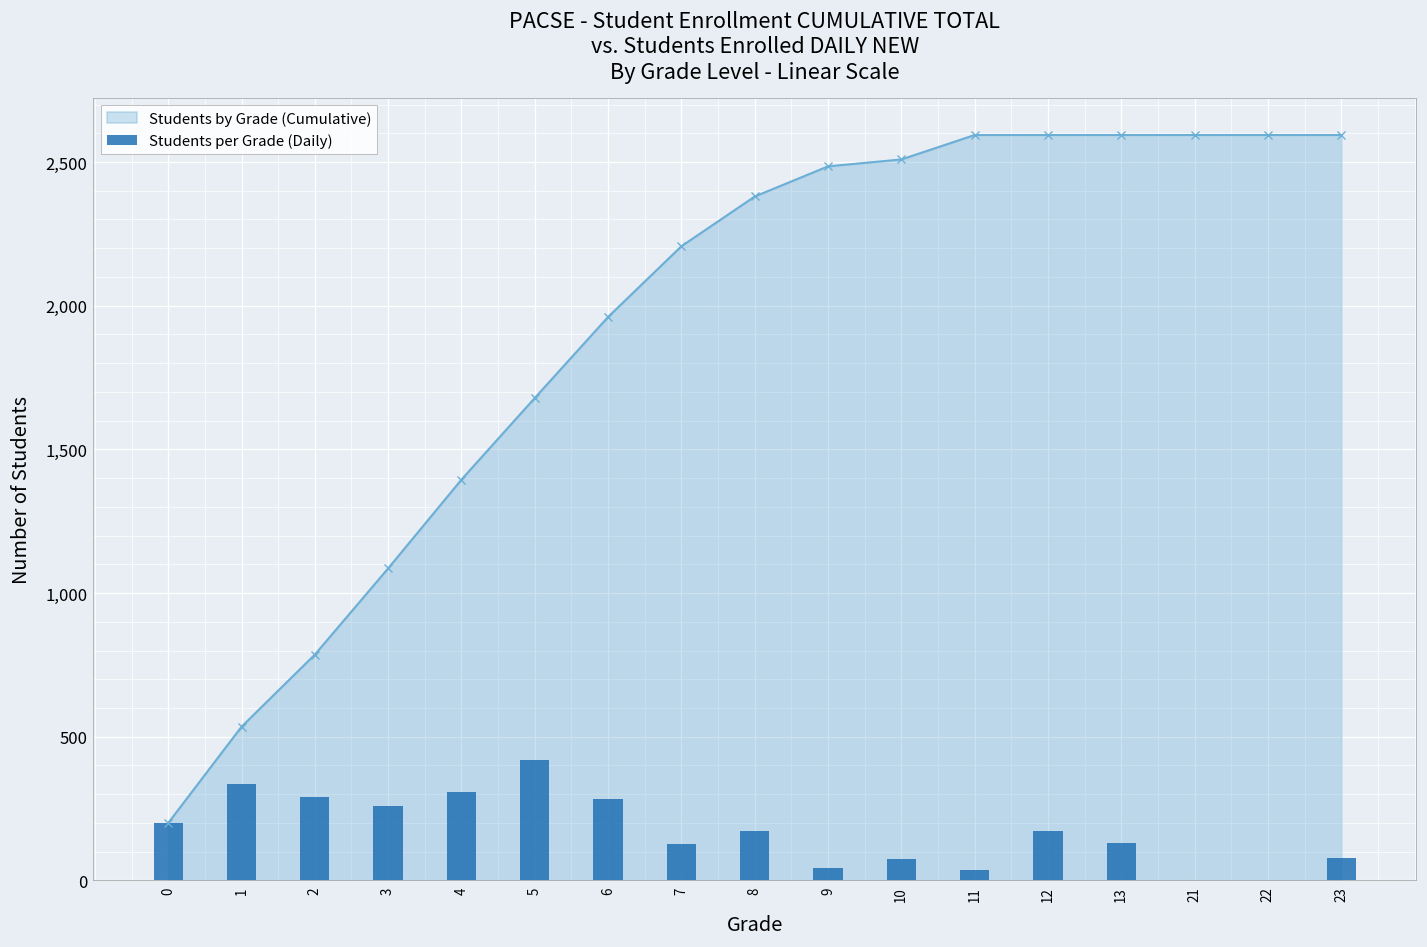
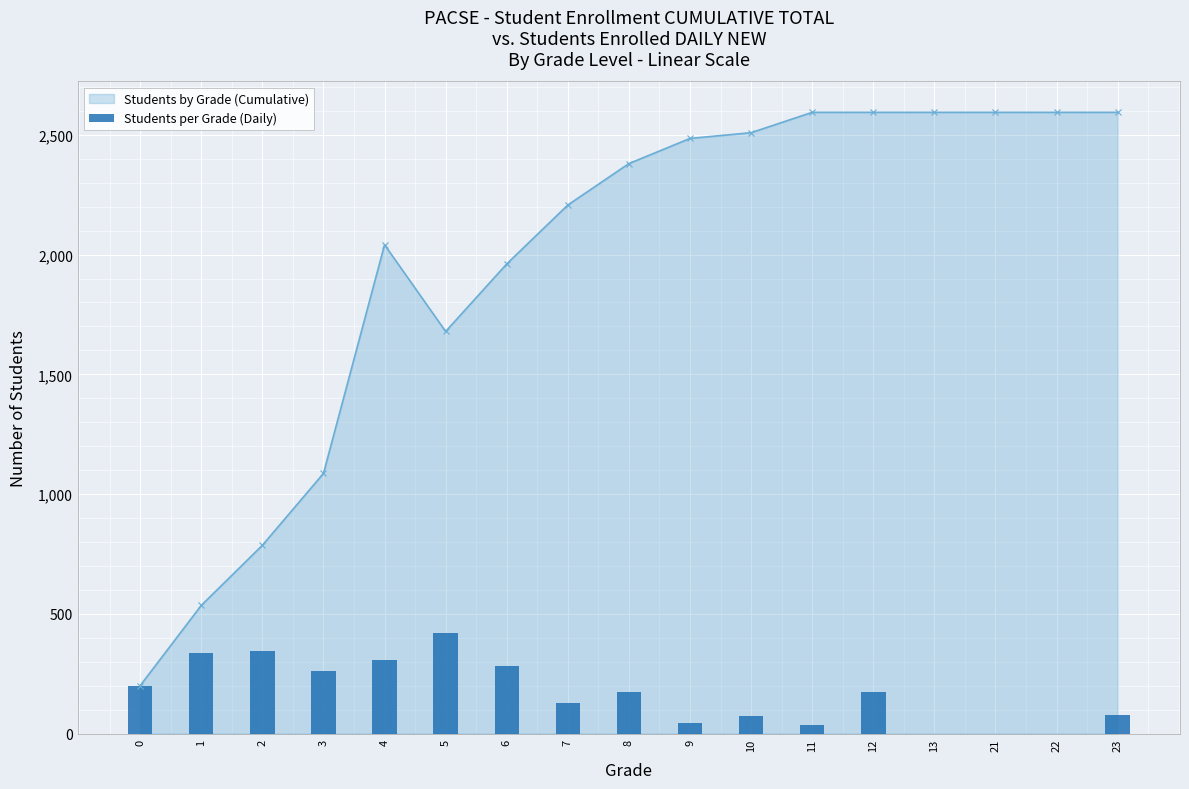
Students per Grade (Daily), 2: 290 -> 340
Students by Grade (Cumulative), 4: 1,400 -> 2,040
Students per Grade (Daily), 13: 130 -> 0
